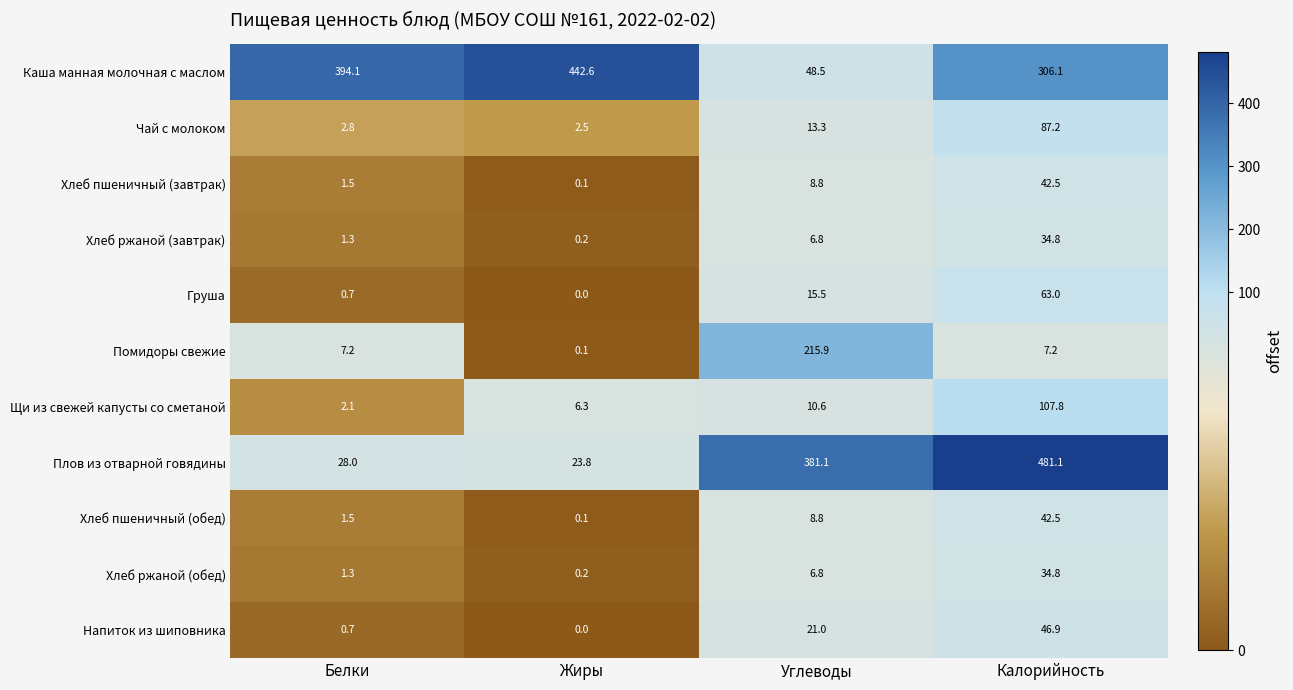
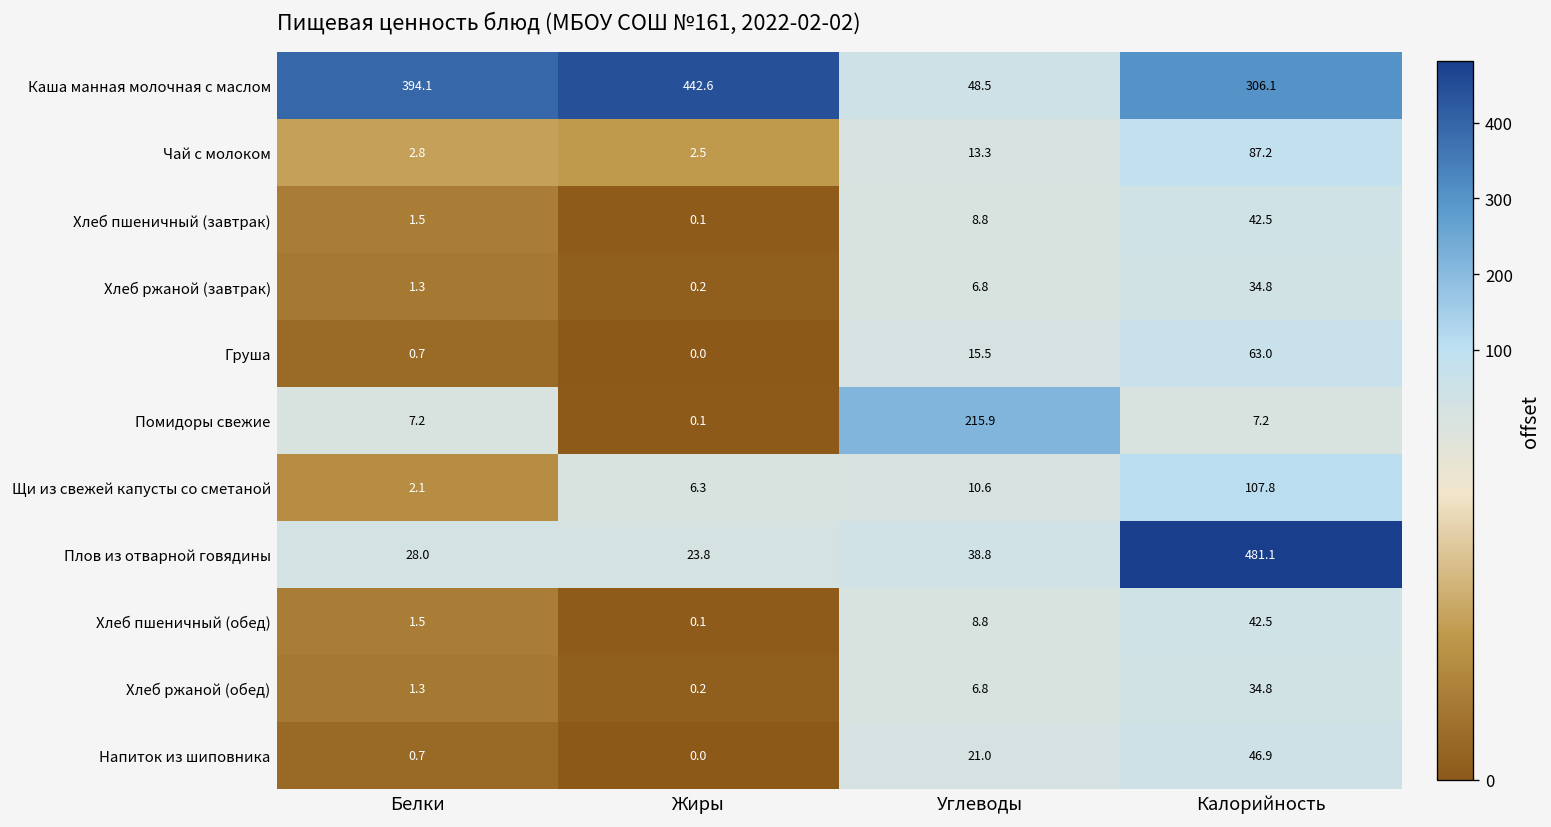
Плов из отварной говядины, Углеводы: 381.1 -> 38.8
